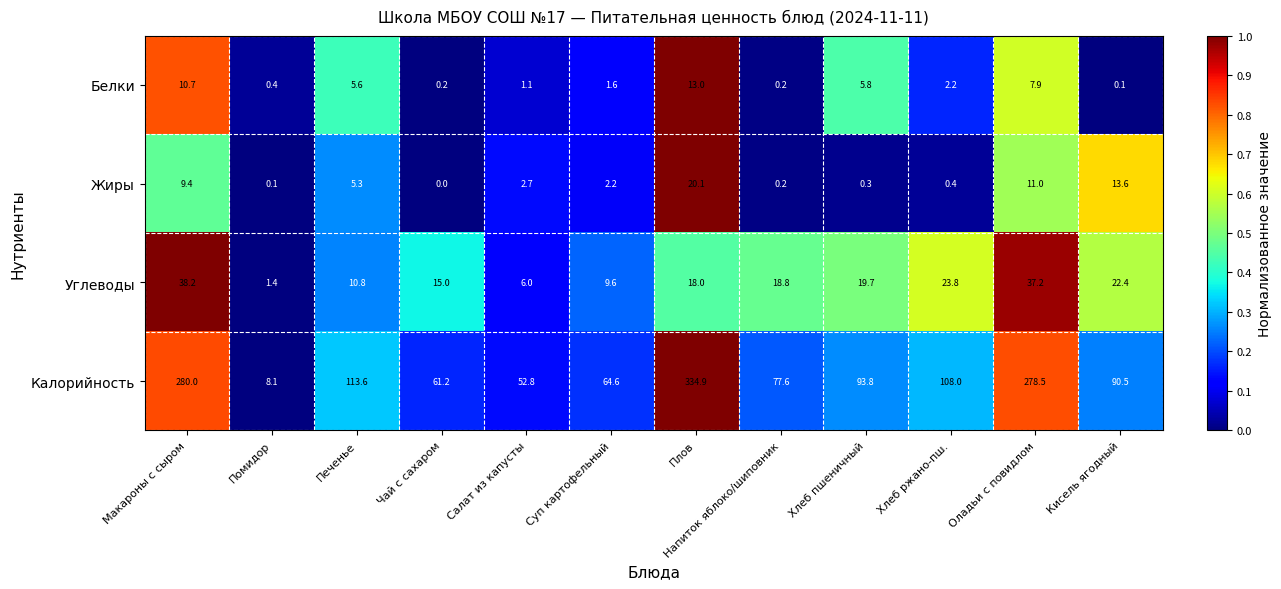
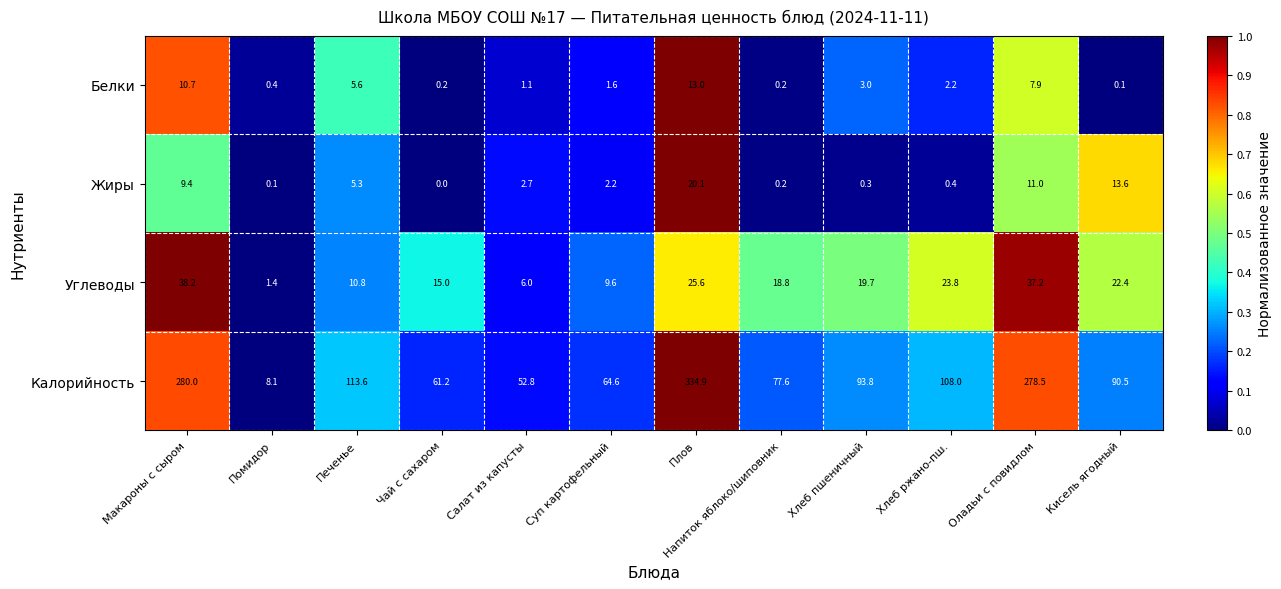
Белки, Хлеб пшеничный: 5.8 -> 3.0
Углеводы, Плов: 18.0 -> 25.6
